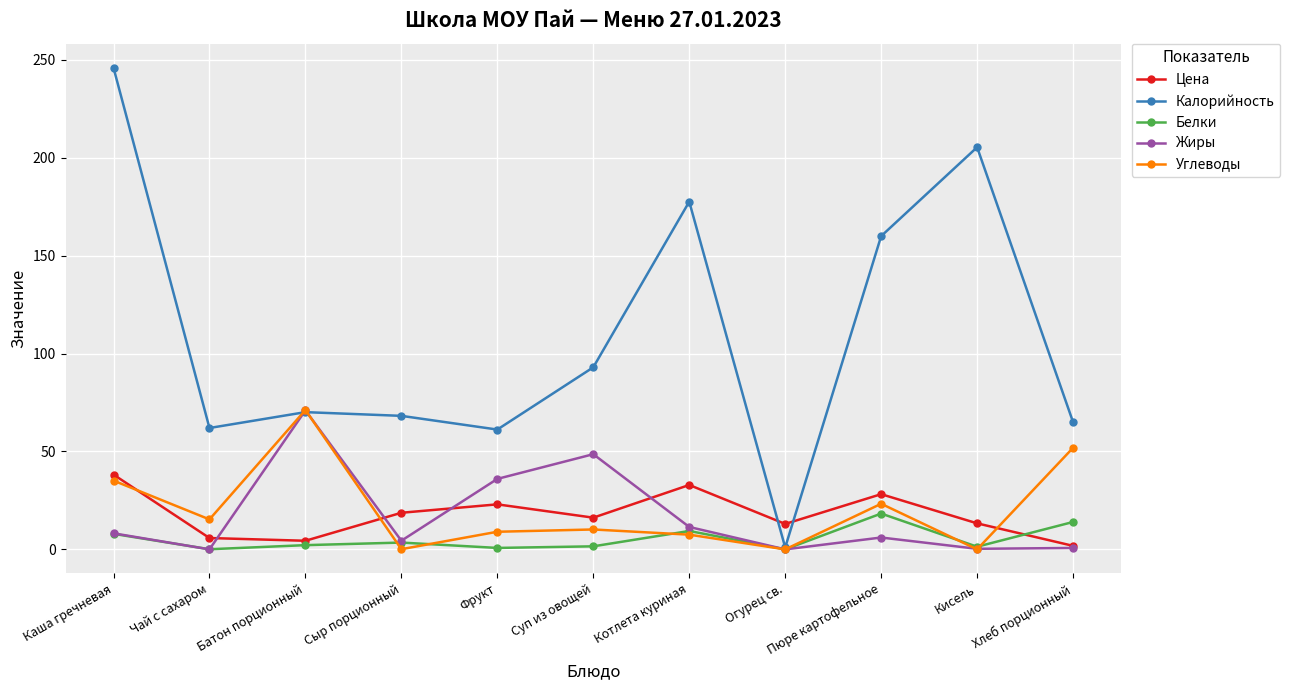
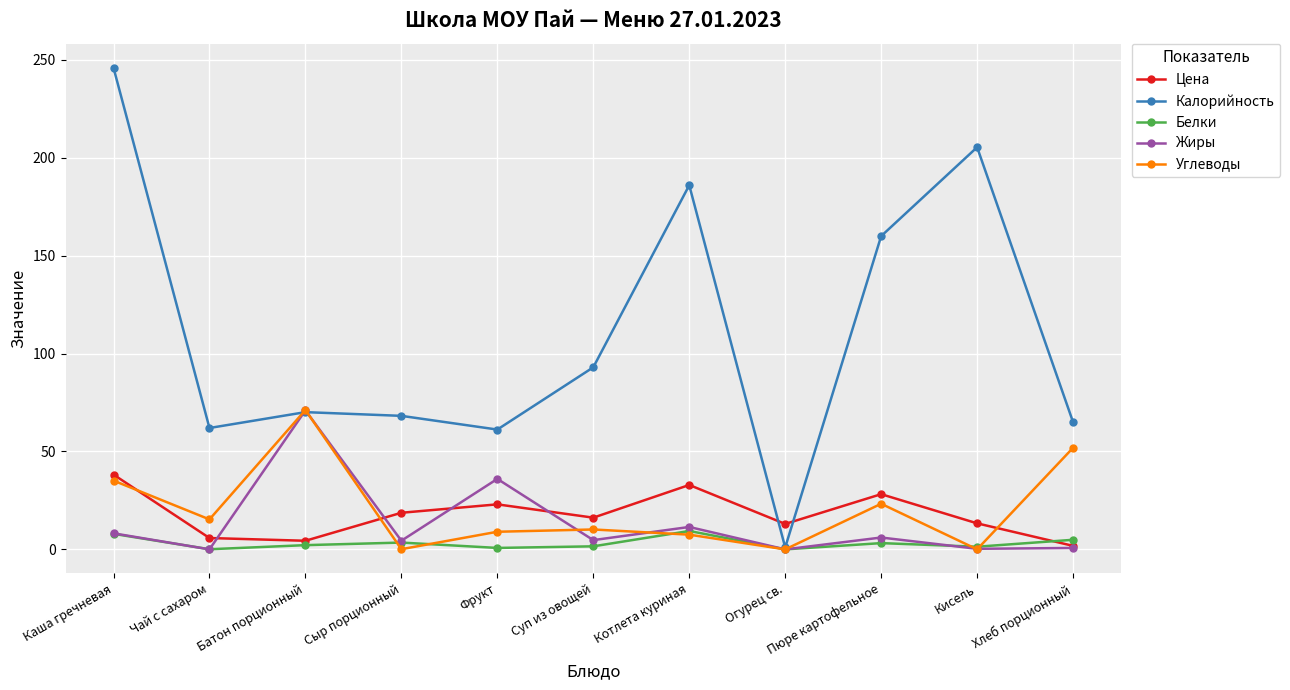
Жиры, Суп из овощей: 49 -> 5
Калорийность, Котлета куриная: 178 -> 186
Белки, Пюре картофельное: 18 -> 3
Белки, Хлеб порционный: 14 -> 5
